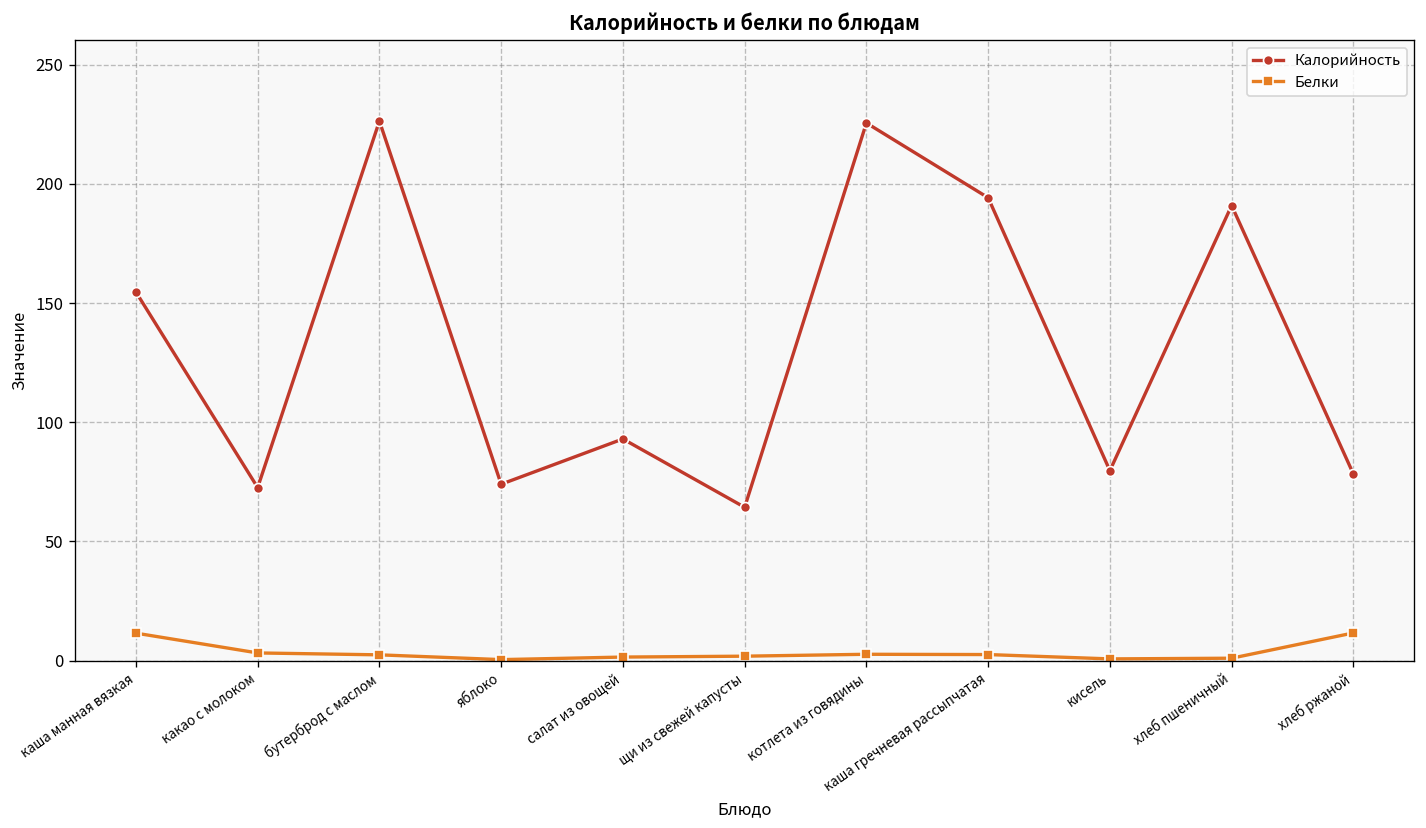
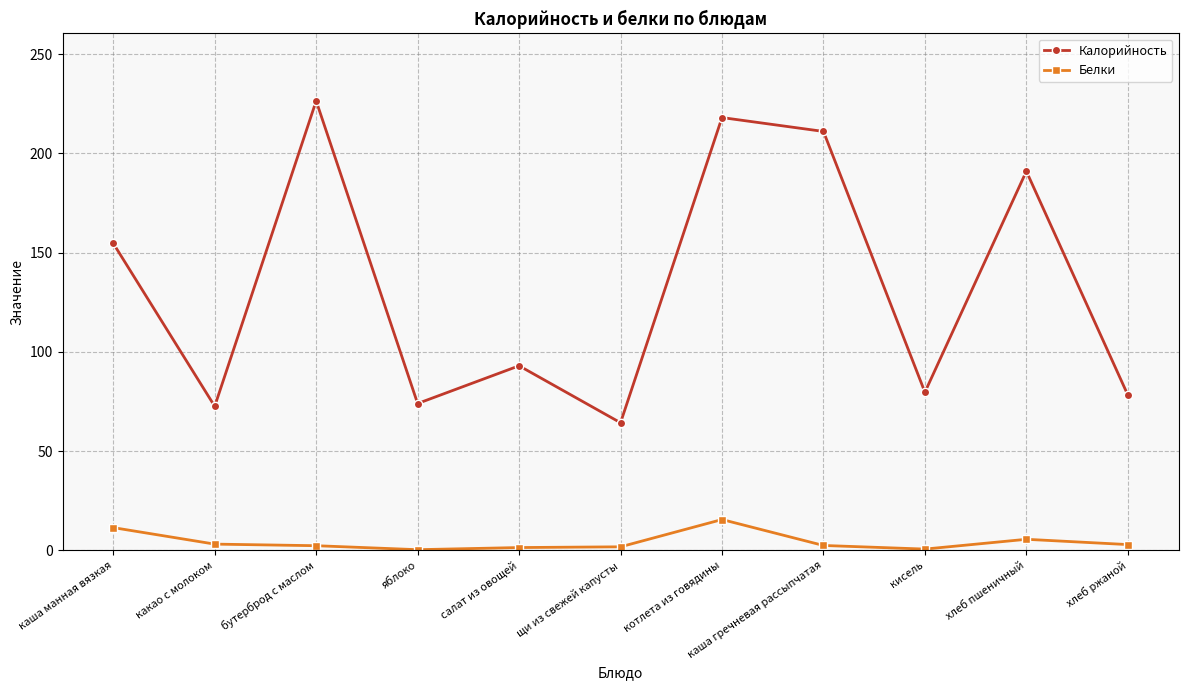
Калорийность, котлета из говядины: 226 -> 218
Белки, котлета из говядины: 3 -> 16
Калорийность, каша гречневая рассыпчатая: 194 -> 211
Белки, хлеб пшеничный: 1 -> 6
Белки, хлеб ржаной: 12 -> 3
